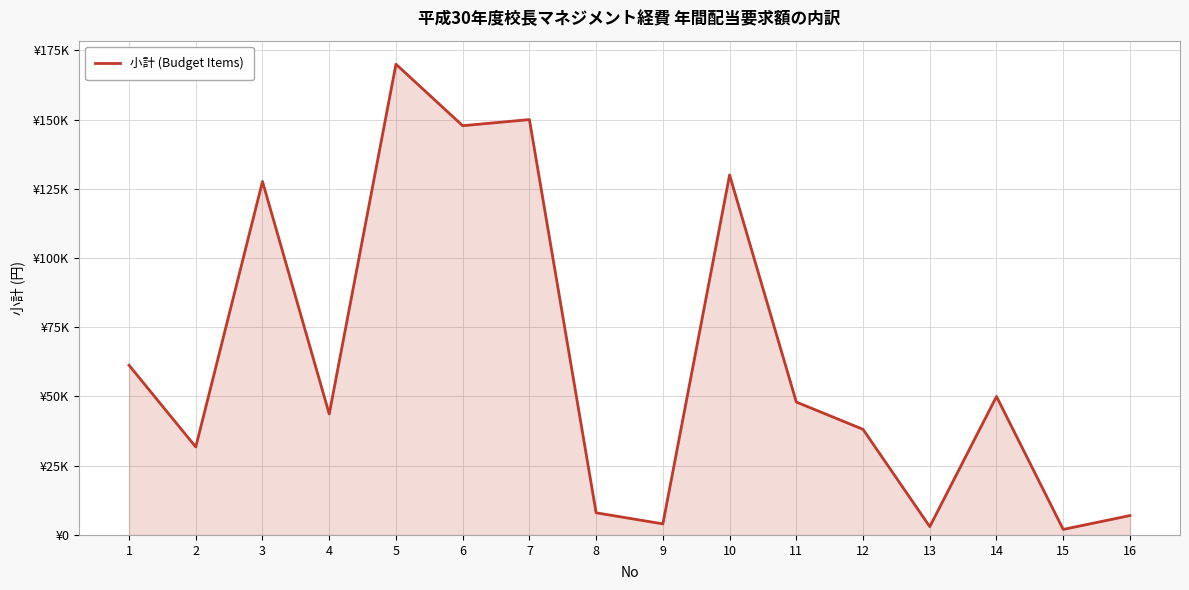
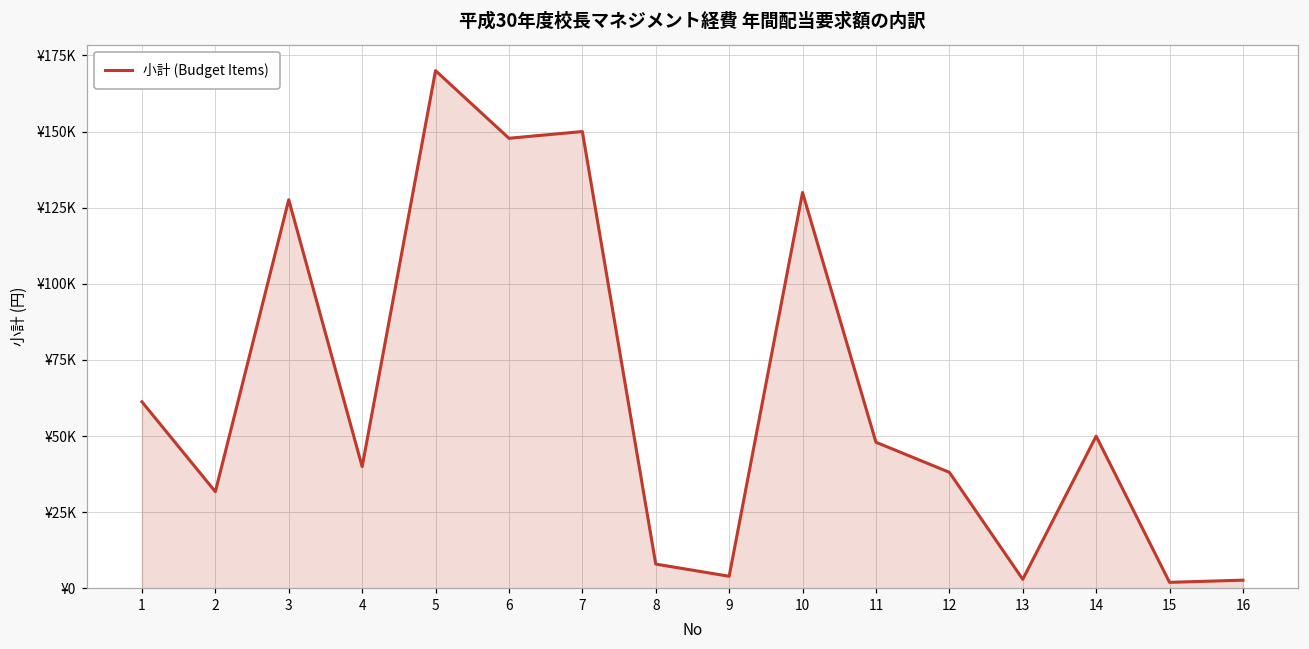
4: ¥44000 -> ¥40000
16: ¥7000 -> ¥3000
